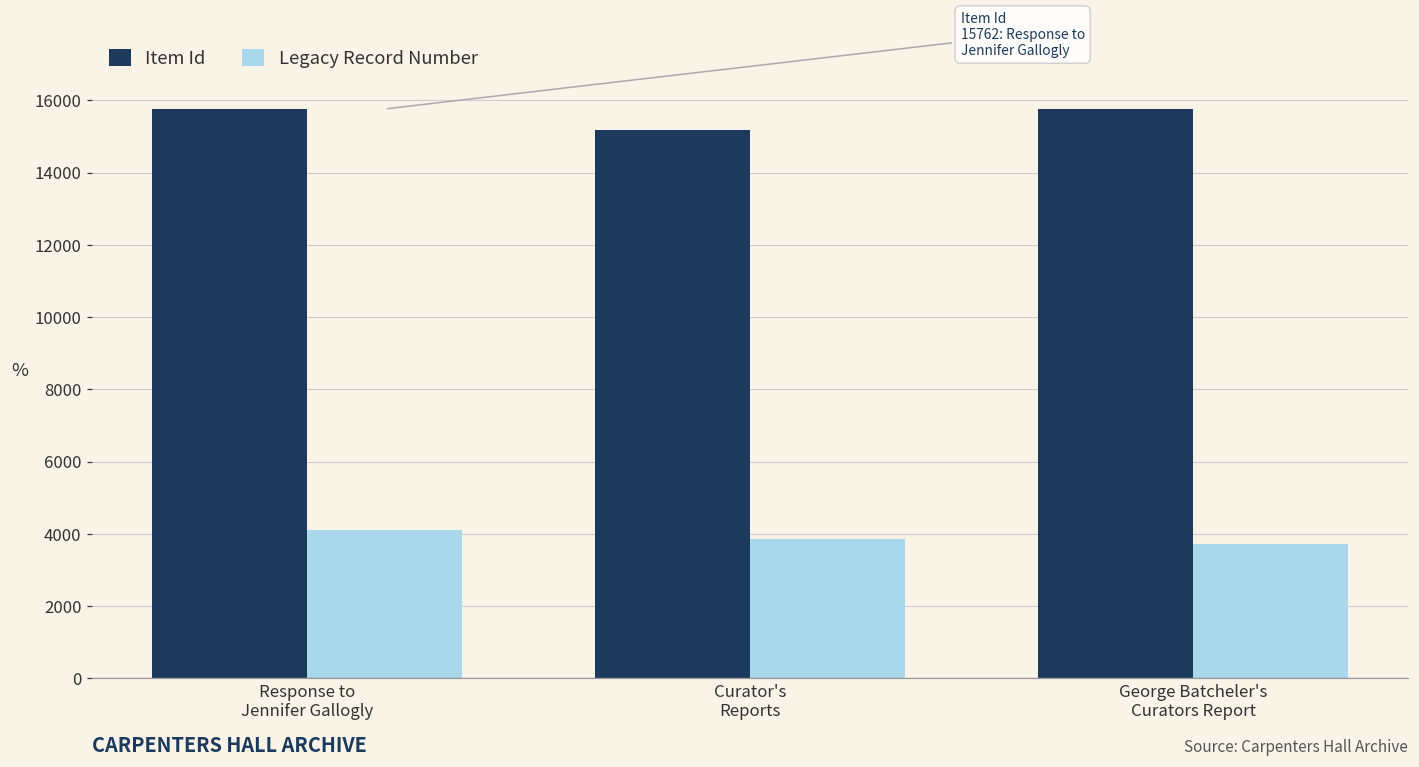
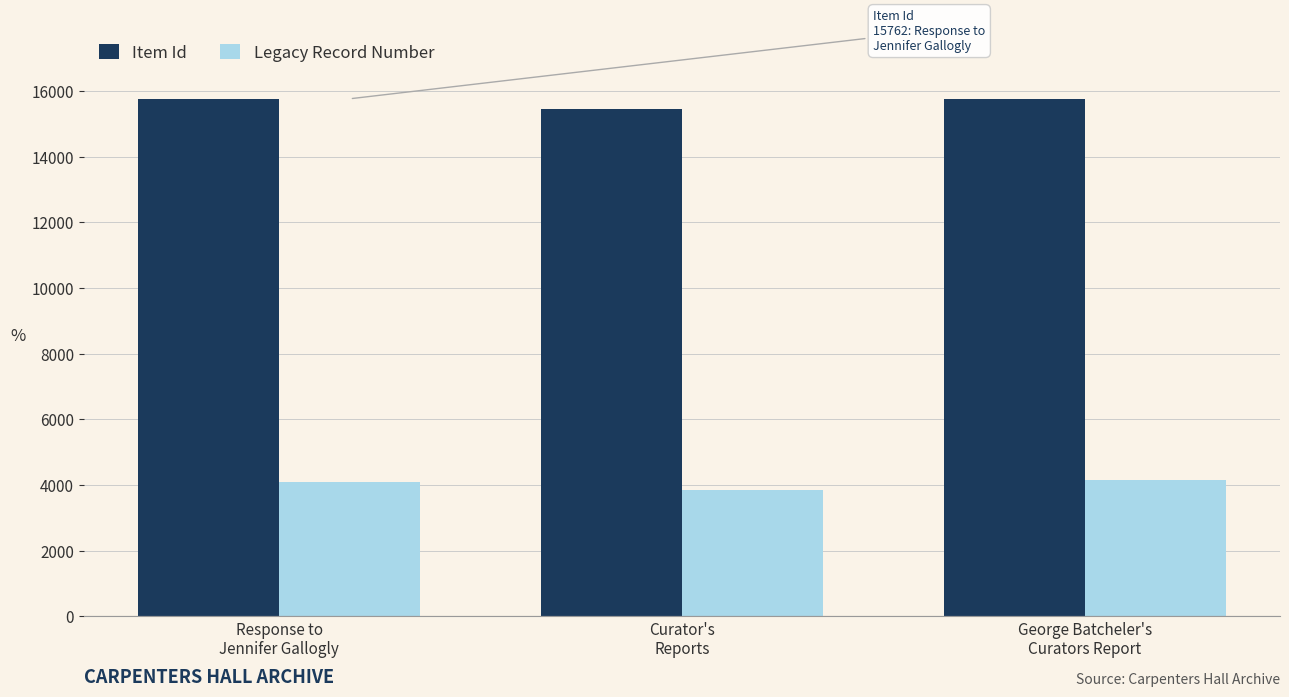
Item Id, Curator's Reports: 15200 -> 15500
Legacy Record Number, George Batcheler's Curators Report: 3700 -> 4100
